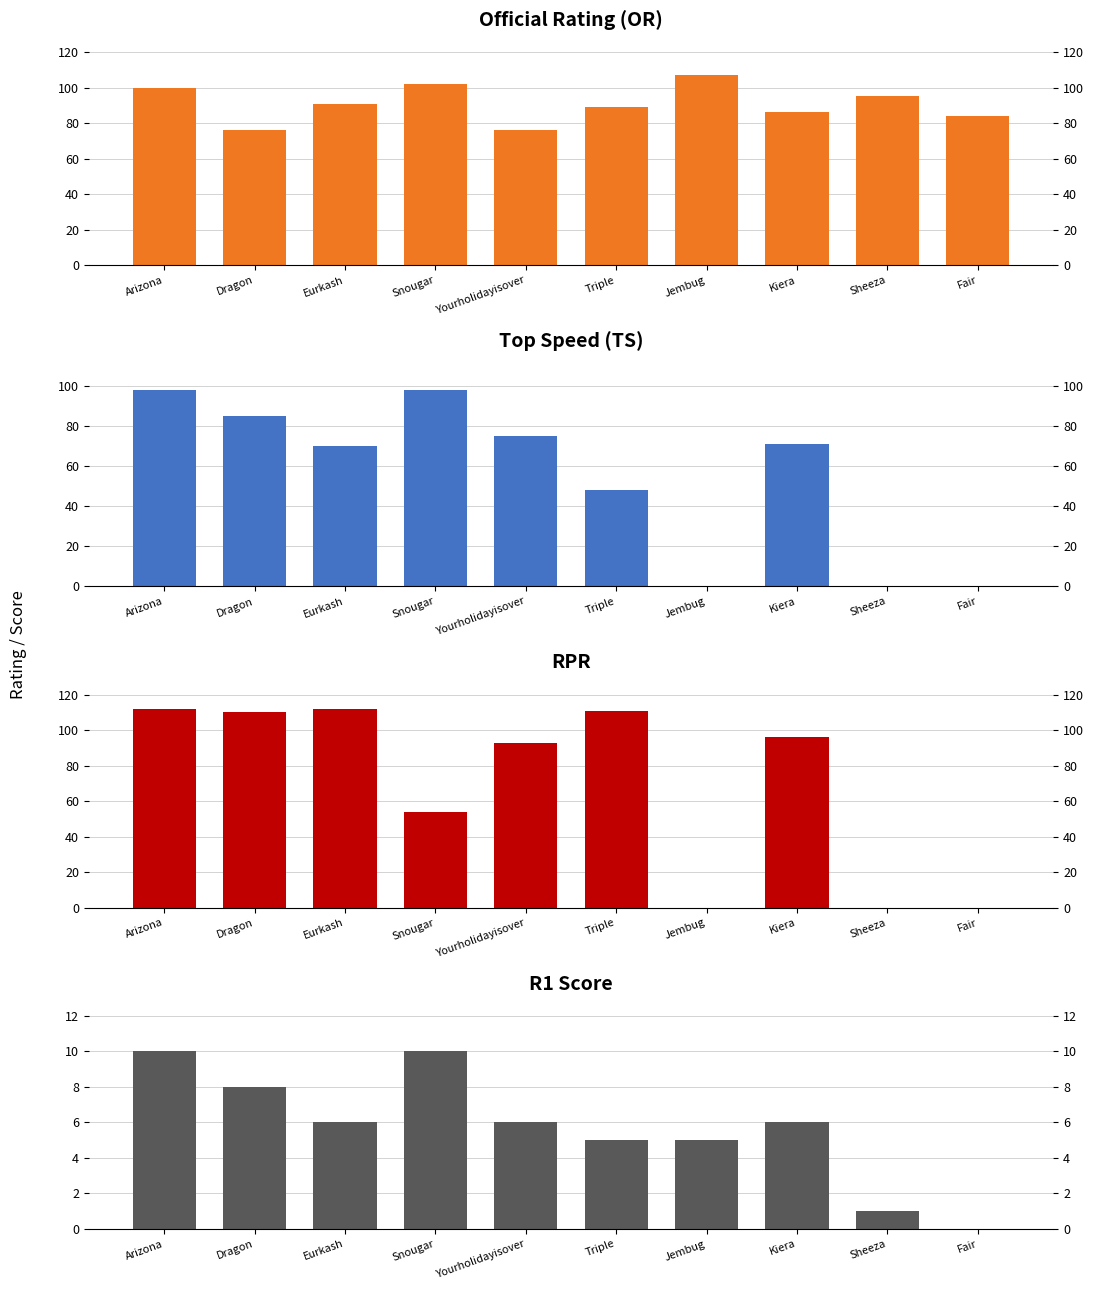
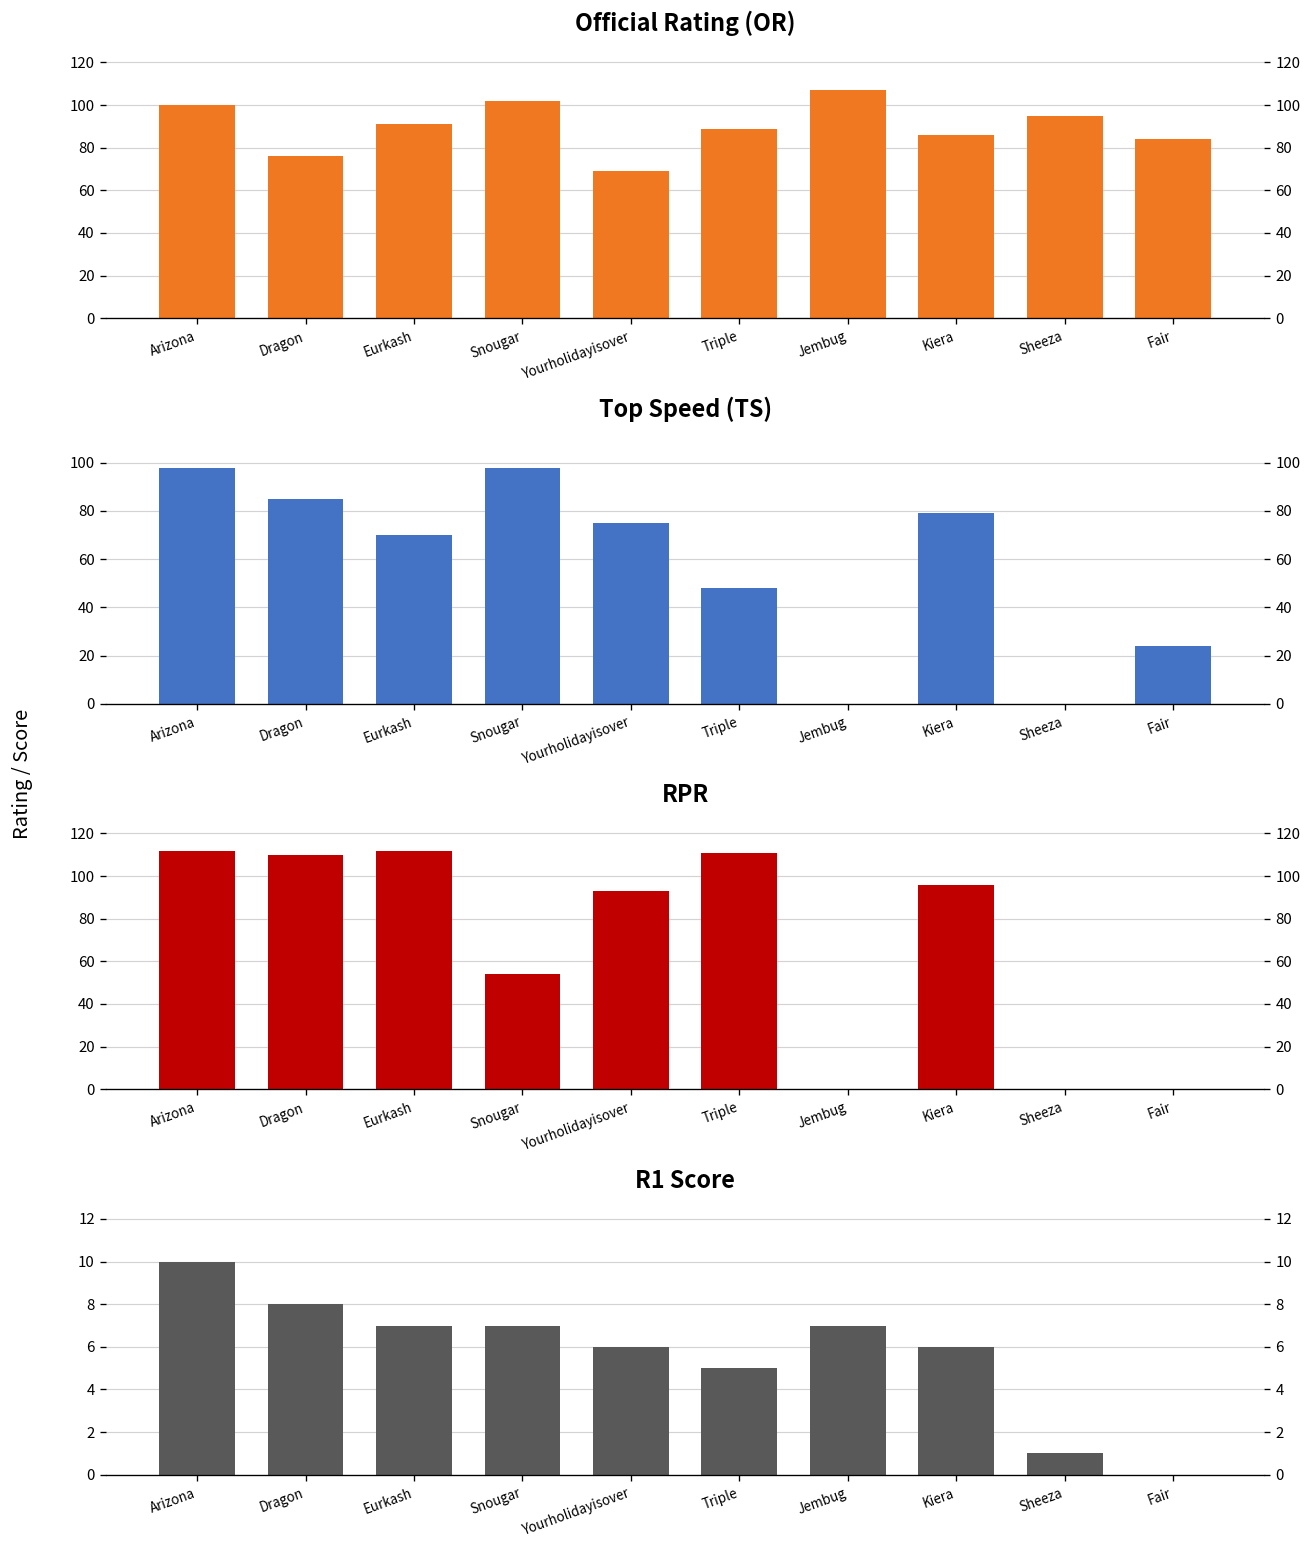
Official Rating (OR), Yourholidayisover: 76 -> 69
Top Speed (TS), Kiera: 71 -> 79
Top Speed (TS), Fair: 0 -> 24
R1 Score, Eurkash: 6 -> 7
R1 Score, Snougar: 10 -> 7
R1 Score, Jembug: 5 -> 7
